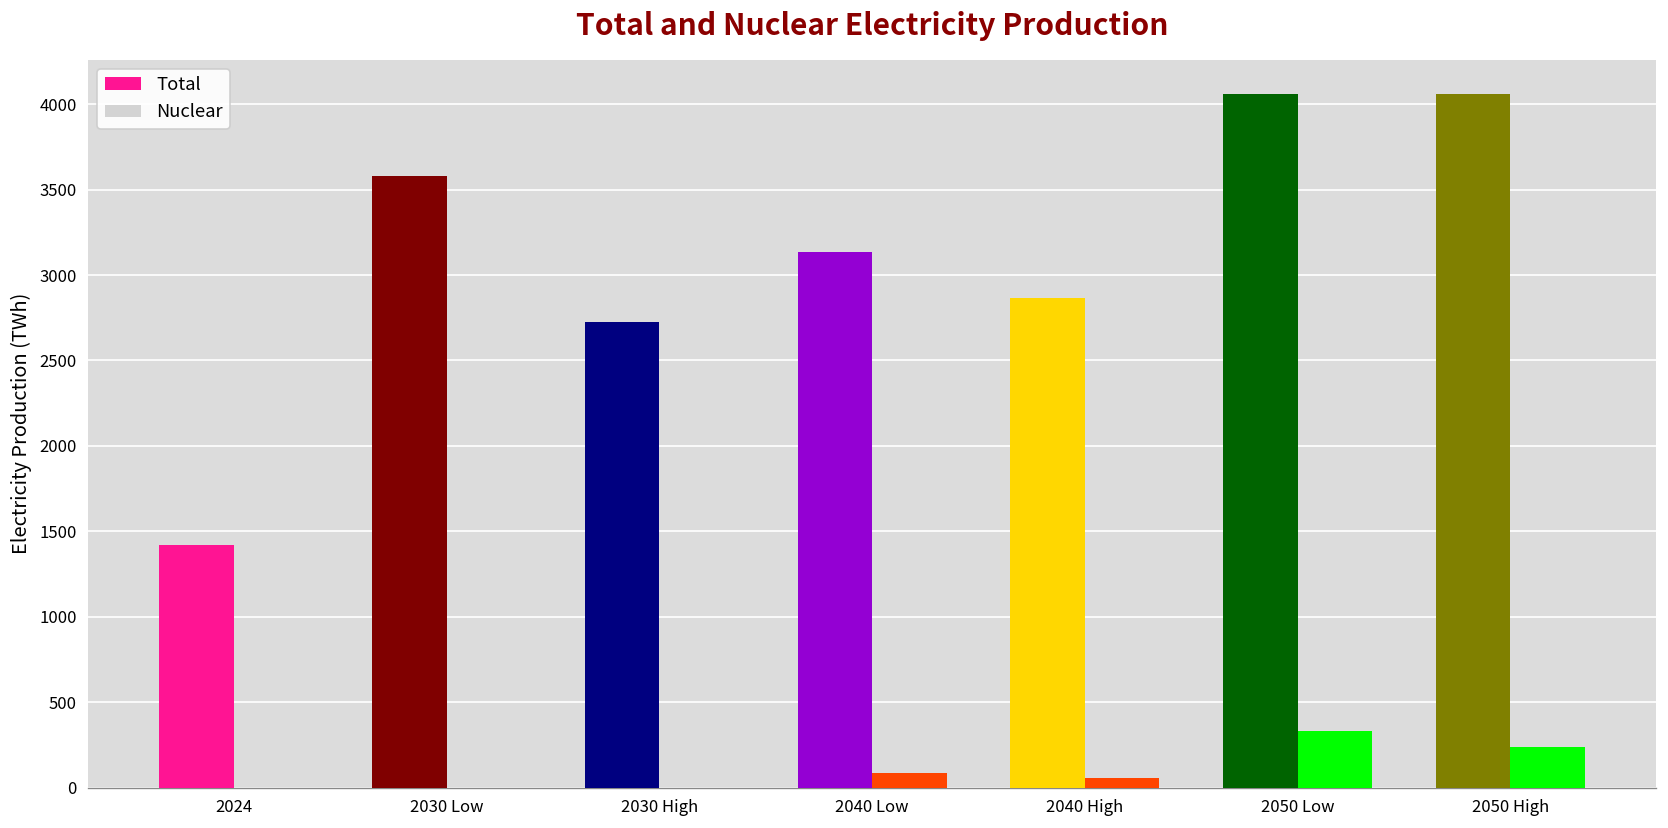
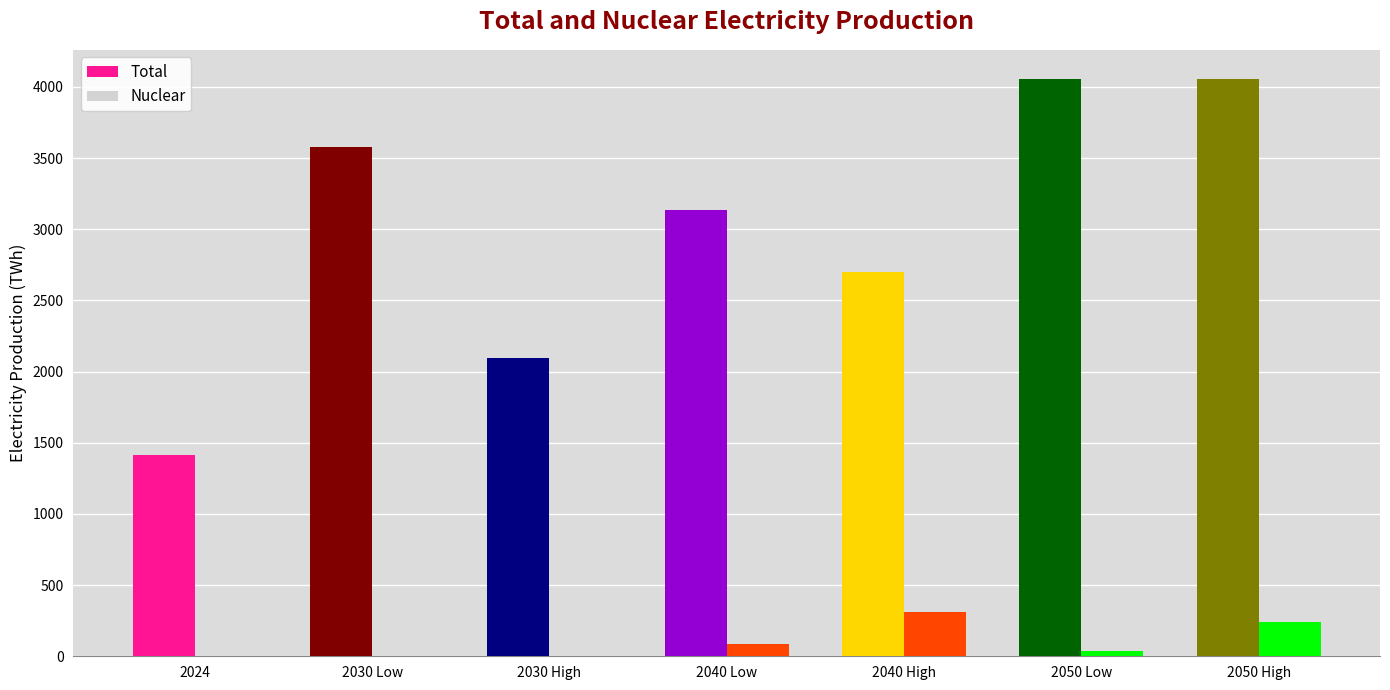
Total, 2030 High: 2720 -> 2090
Total, 2040 High: 2870 -> 2700
Nuclear, 2040 High: 60 -> 310
Nuclear, 2050 Low: 330 -> 40
